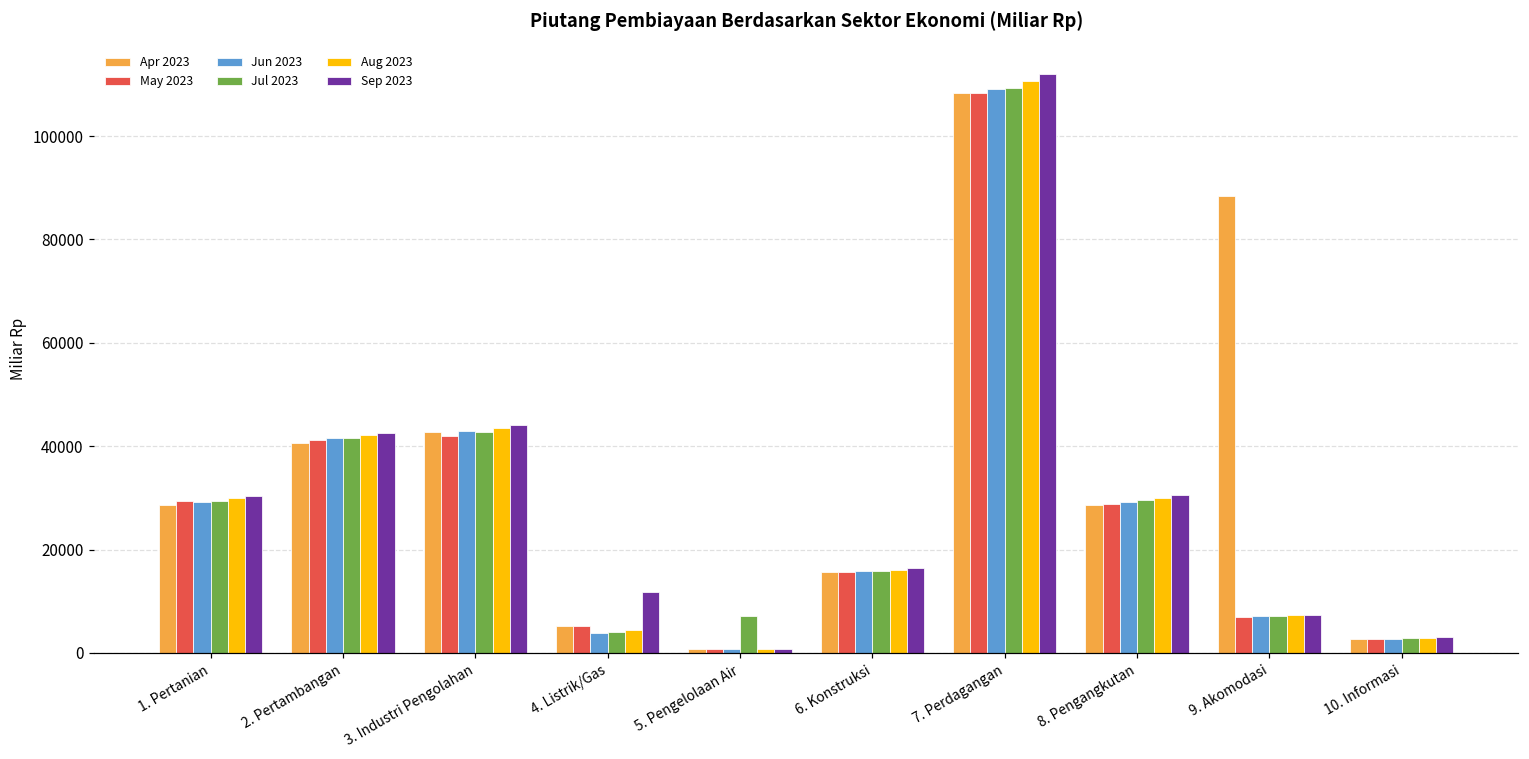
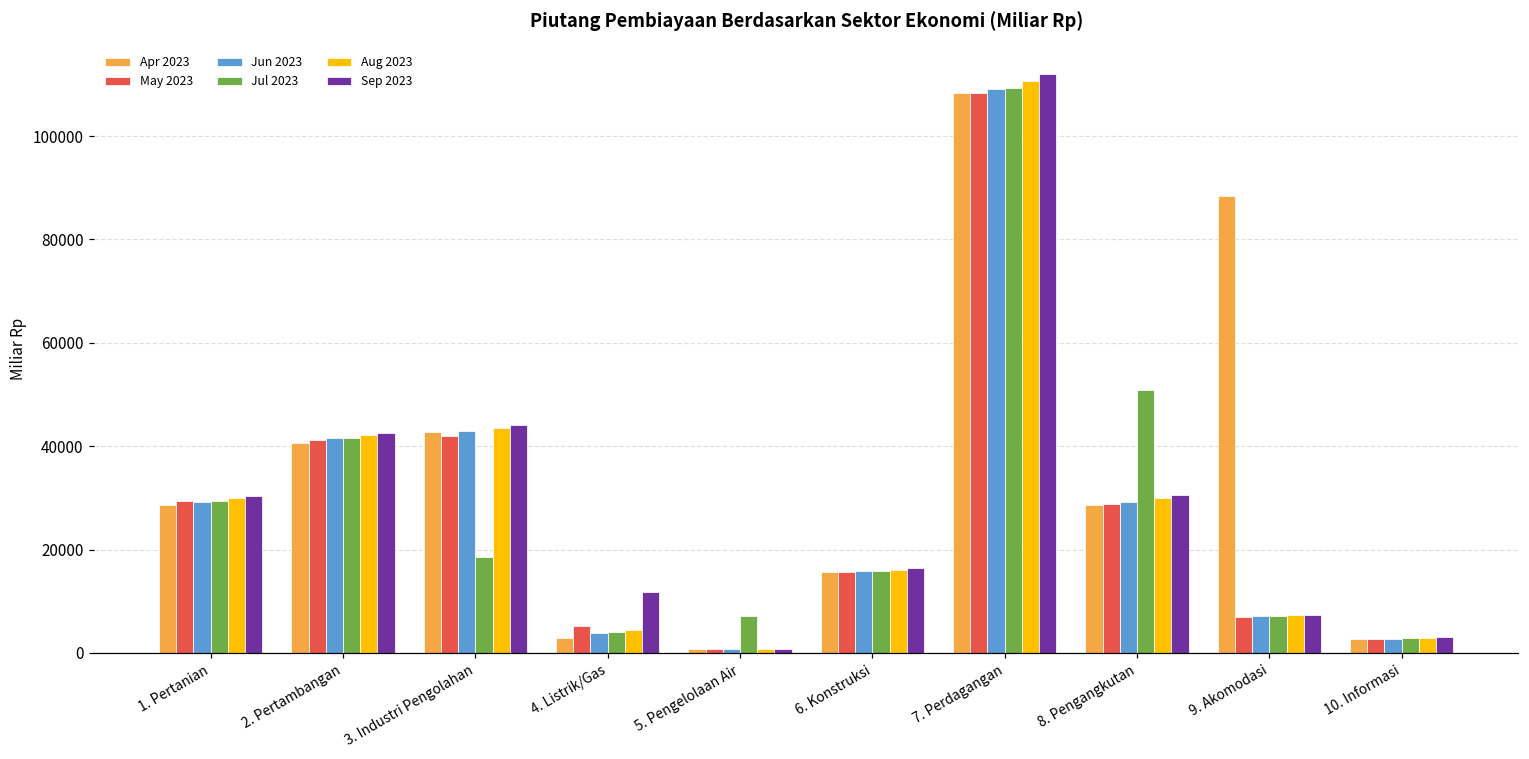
Jul 2023, 3. Industri Pengolahan: 43000 -> 19000
Apr 2023, 4. Listrik/Gas: 5000 -> 3000
Jul 2023, 8. Pengangkutan: 30000 -> 51000
